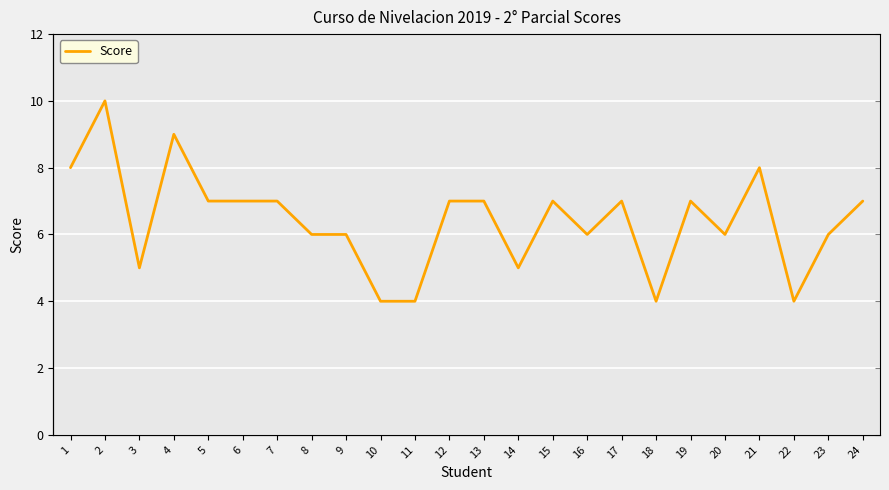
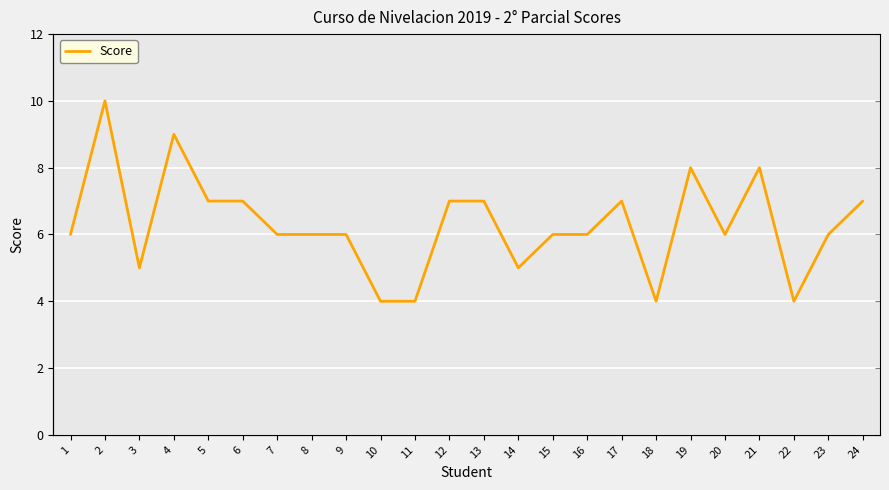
1: 8 -> 6
7: 7 -> 6
15: 7 -> 6
19: 7 -> 8
